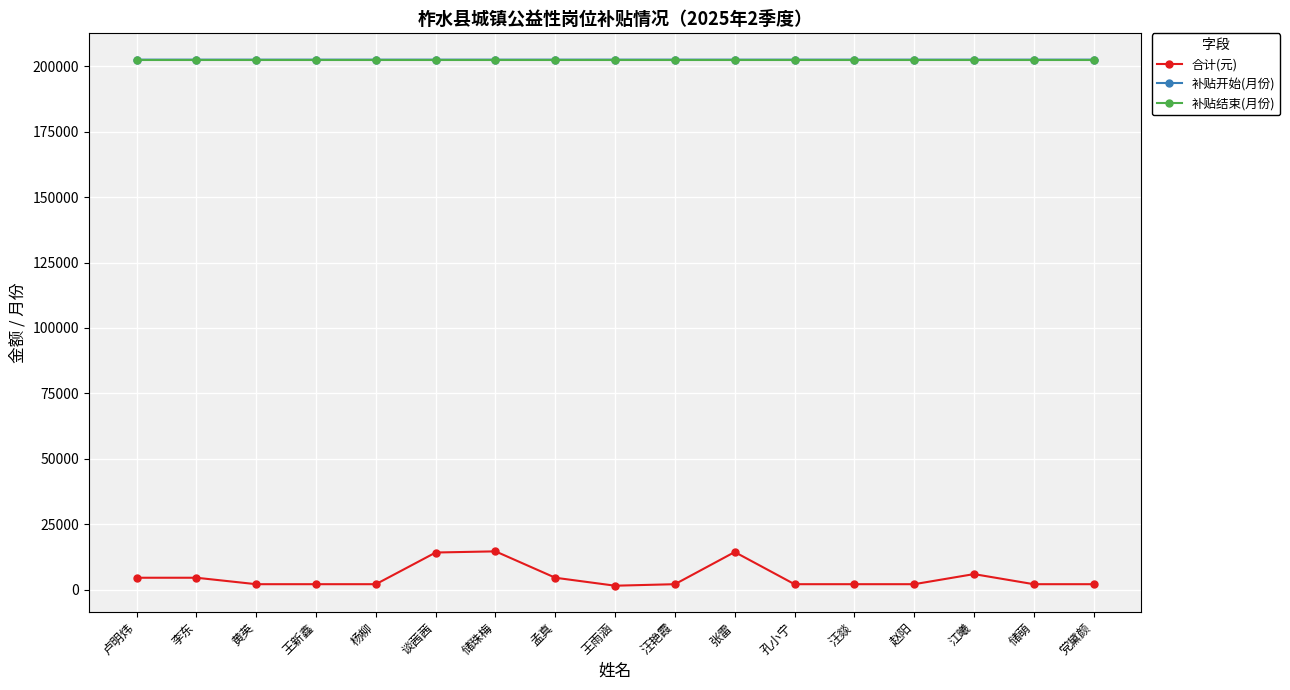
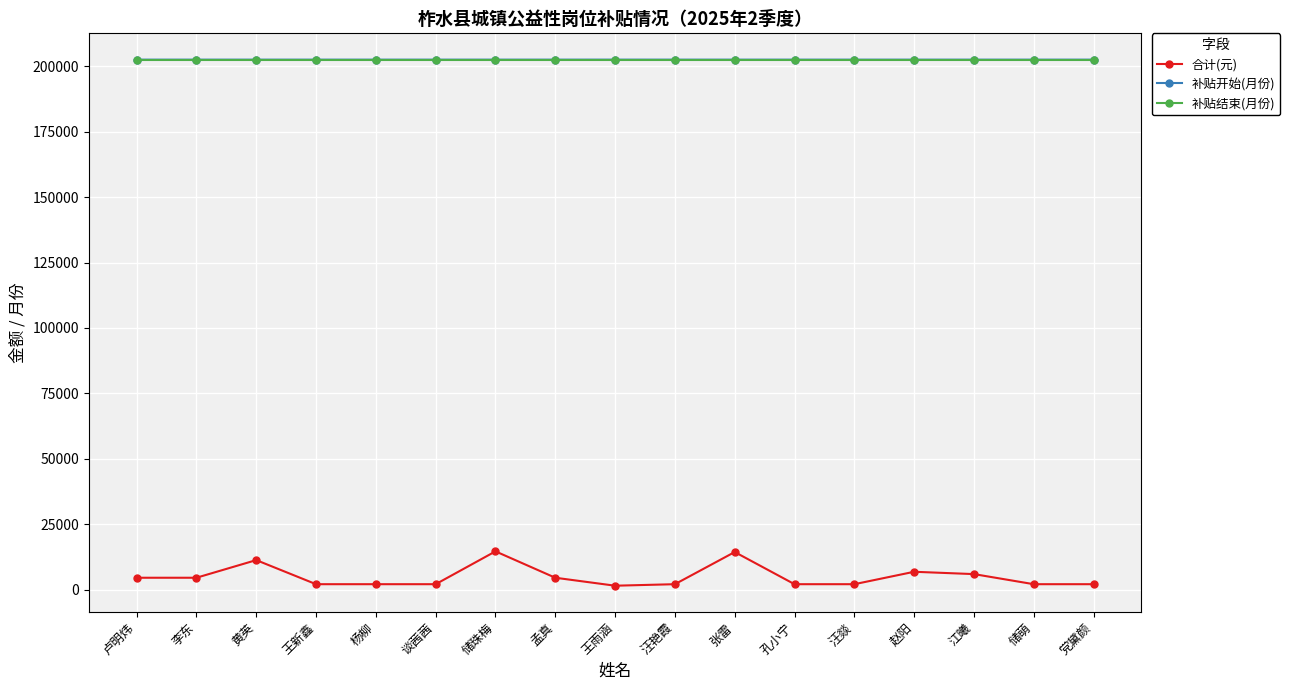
合计(元), 黄英: 2000 -> 11000
合计(元), 谈茜茜: 14000 -> 2000
合计(元), 赵阳: 2000 -> 7000
